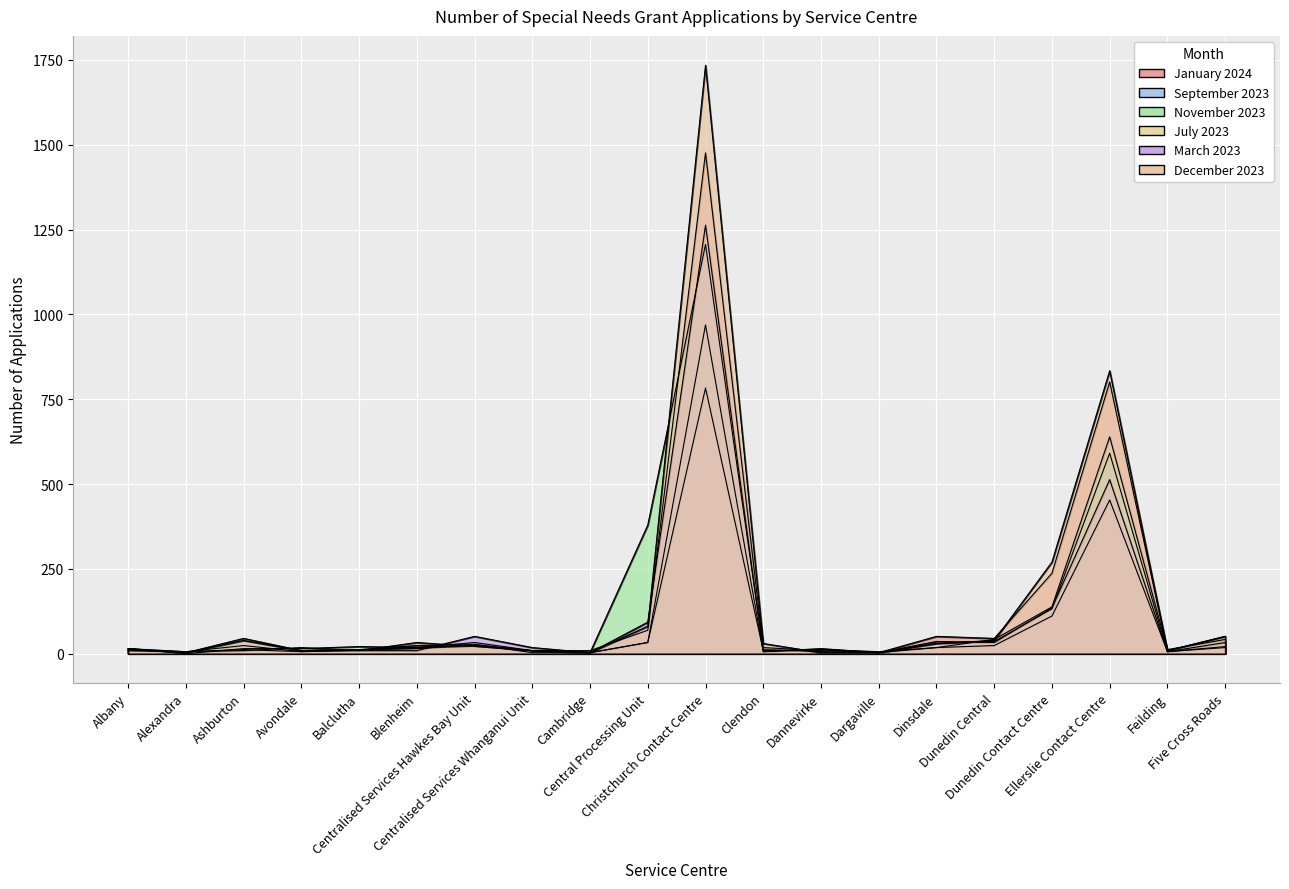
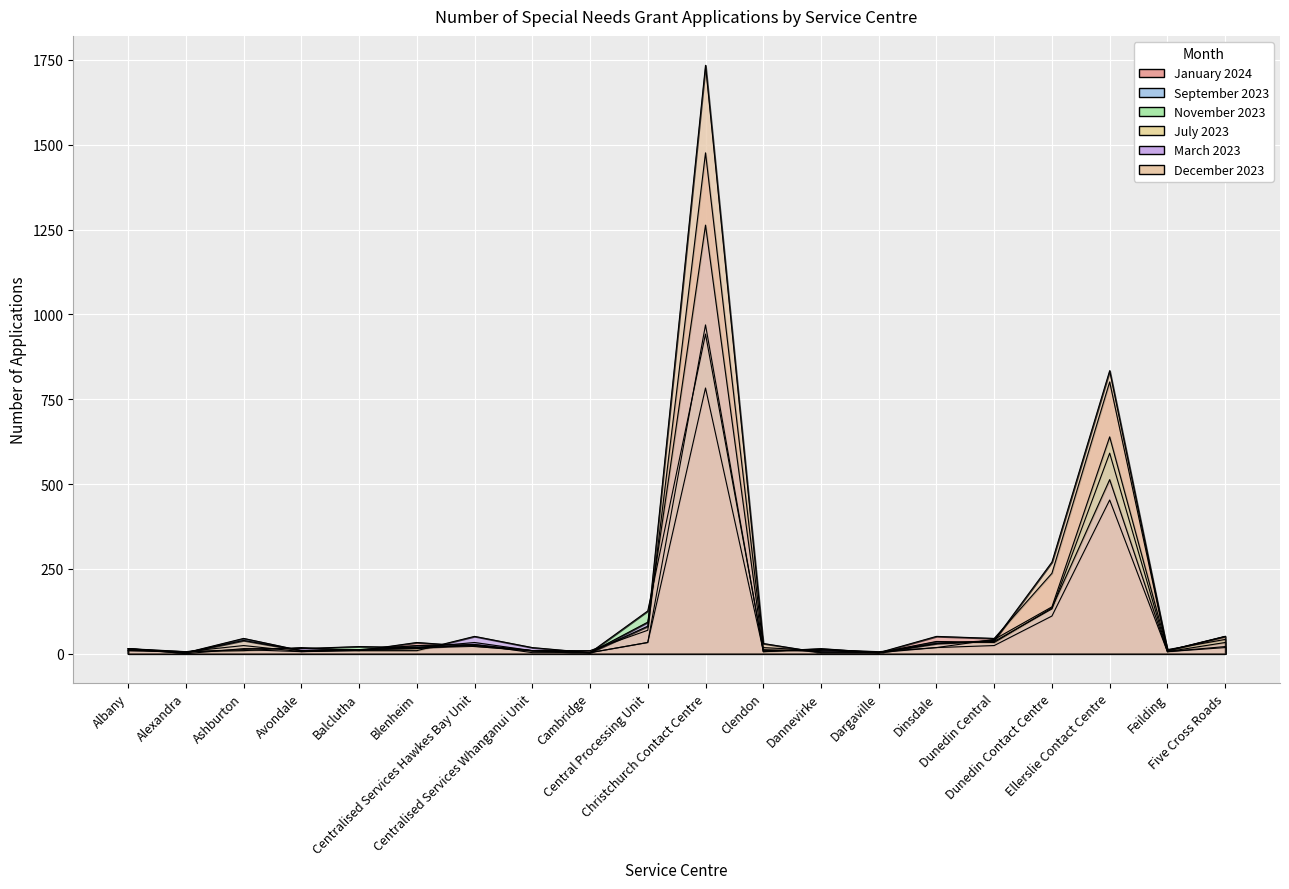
November 2023, Central Processing Unit: 380 -> 130
November 2023, Christchurch Contact Centre: 1210 -> 940
